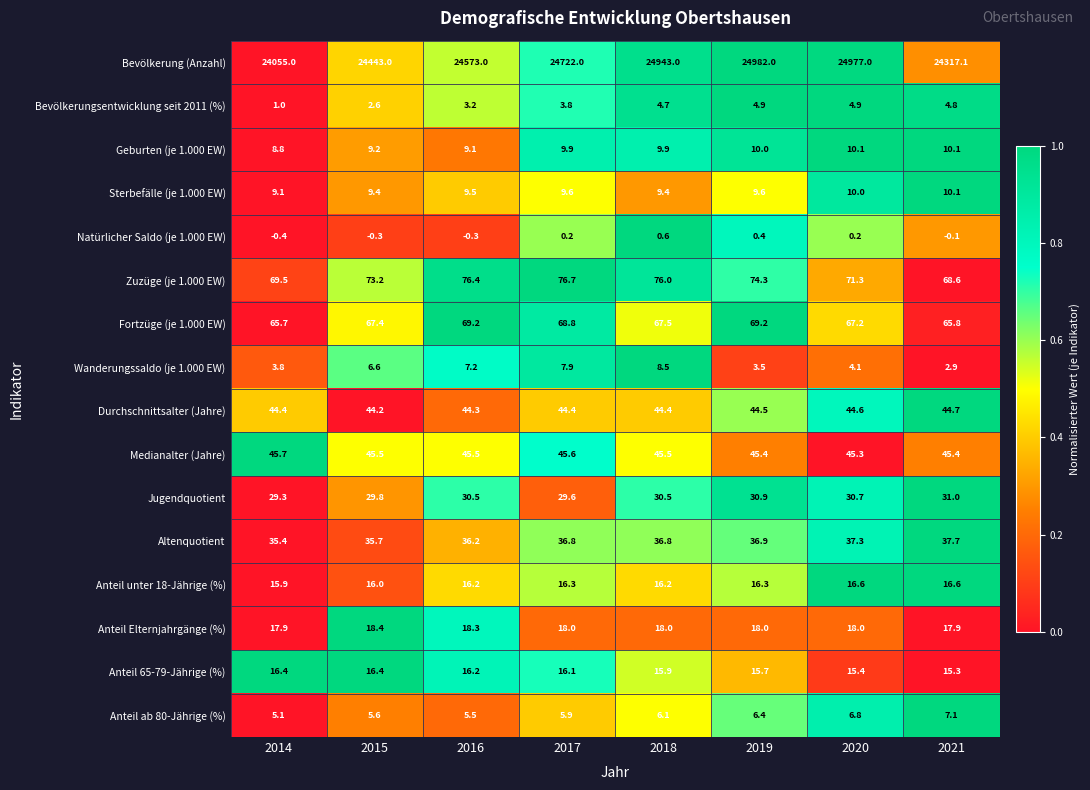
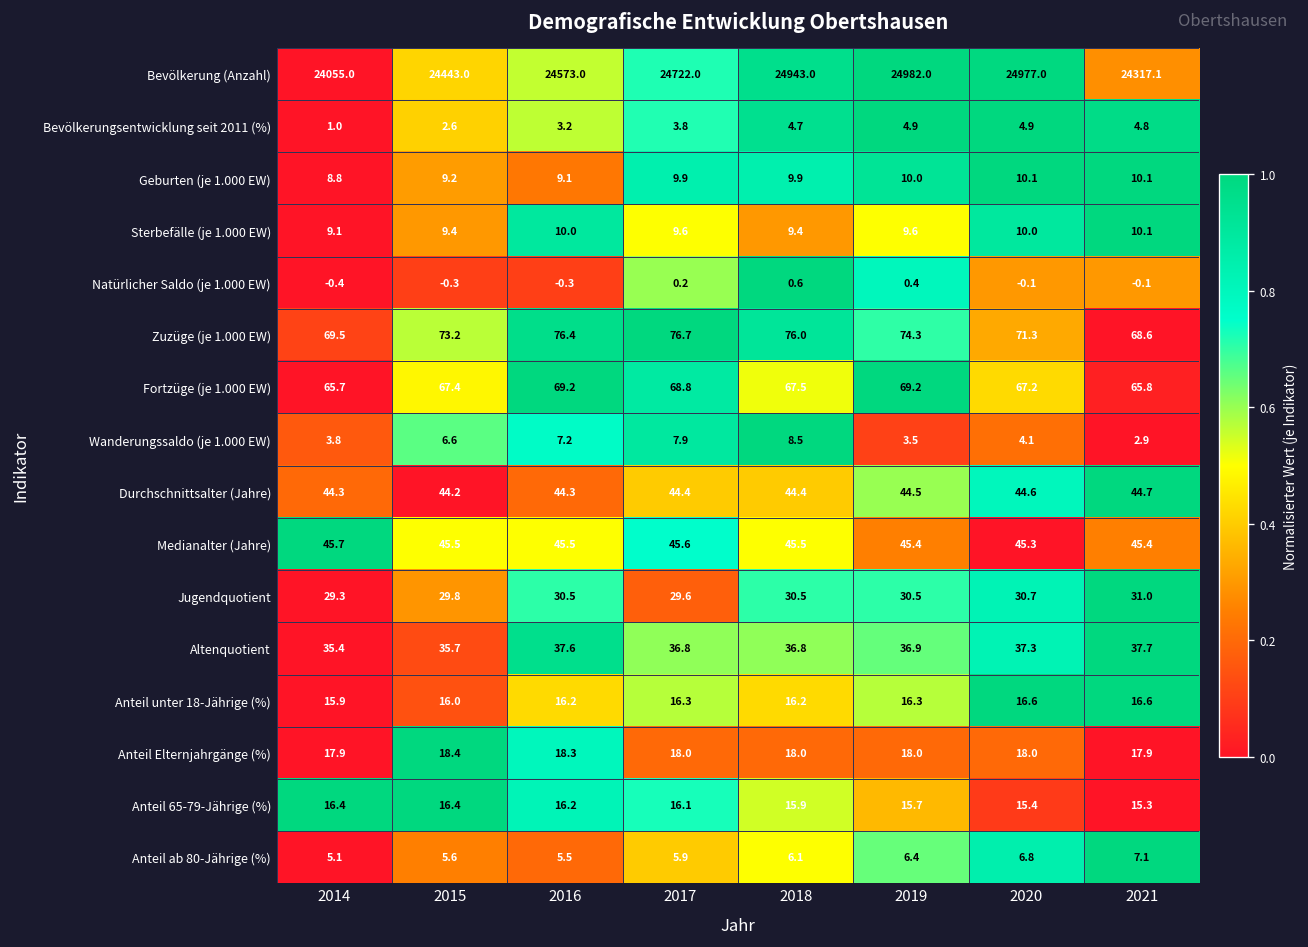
Sterbefälle (je 1.000 EW), 2016: 9.5 -> 10.0
Natürlicher Saldo (je 1.000 EW), 2020: 0.2 -> -0.1
Durchschnittsalter (Jahre), 2014: 44.4 -> 44.3
Jugendquotient, 2019: 30.9 -> 30.5
Altenquotient, 2016: 36.2 -> 37.6
